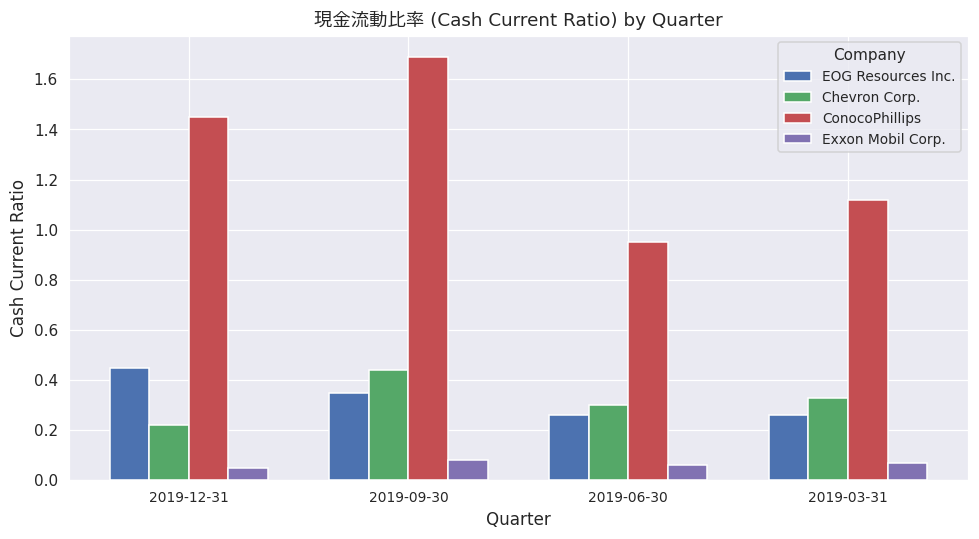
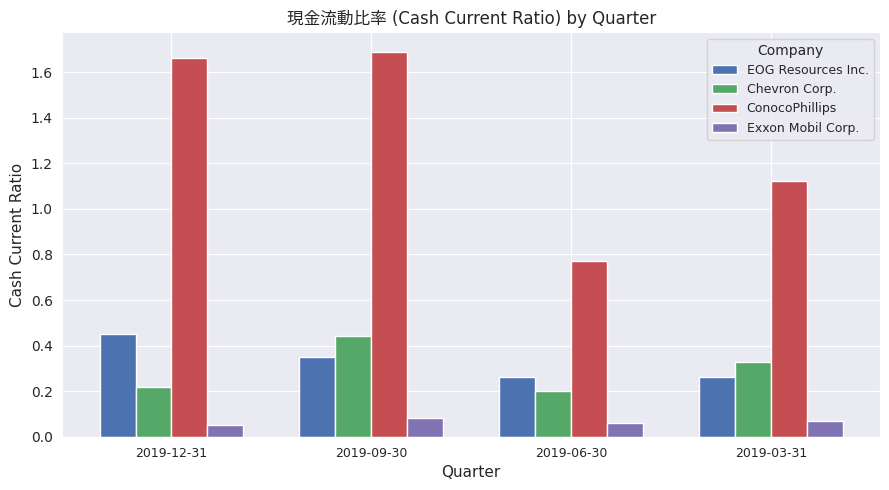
ConocoPhillips, 2019-12-31: 1.45 -> 1.66
Chevron Corp., 2019-06-30: 0.3 -> 0.2
ConocoPhillips, 2019-06-30: 0.95 -> 0.77
